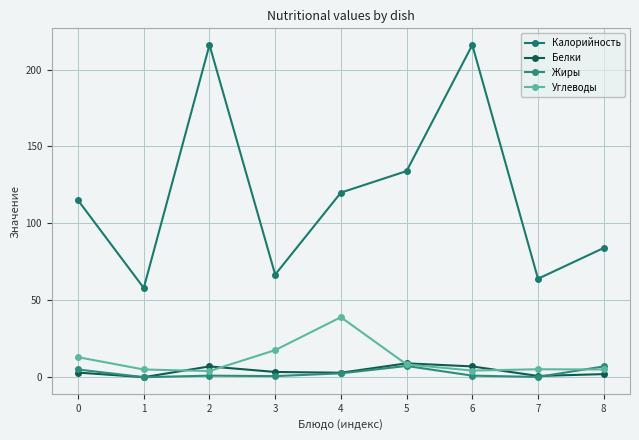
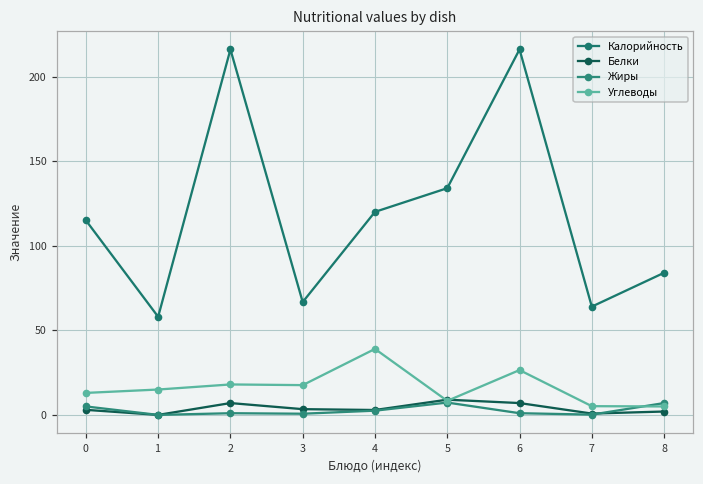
Углеводы, 1: 5 -> 15
Углеводы, 2: 4 -> 18
Углеводы, 6: 4 -> 27
